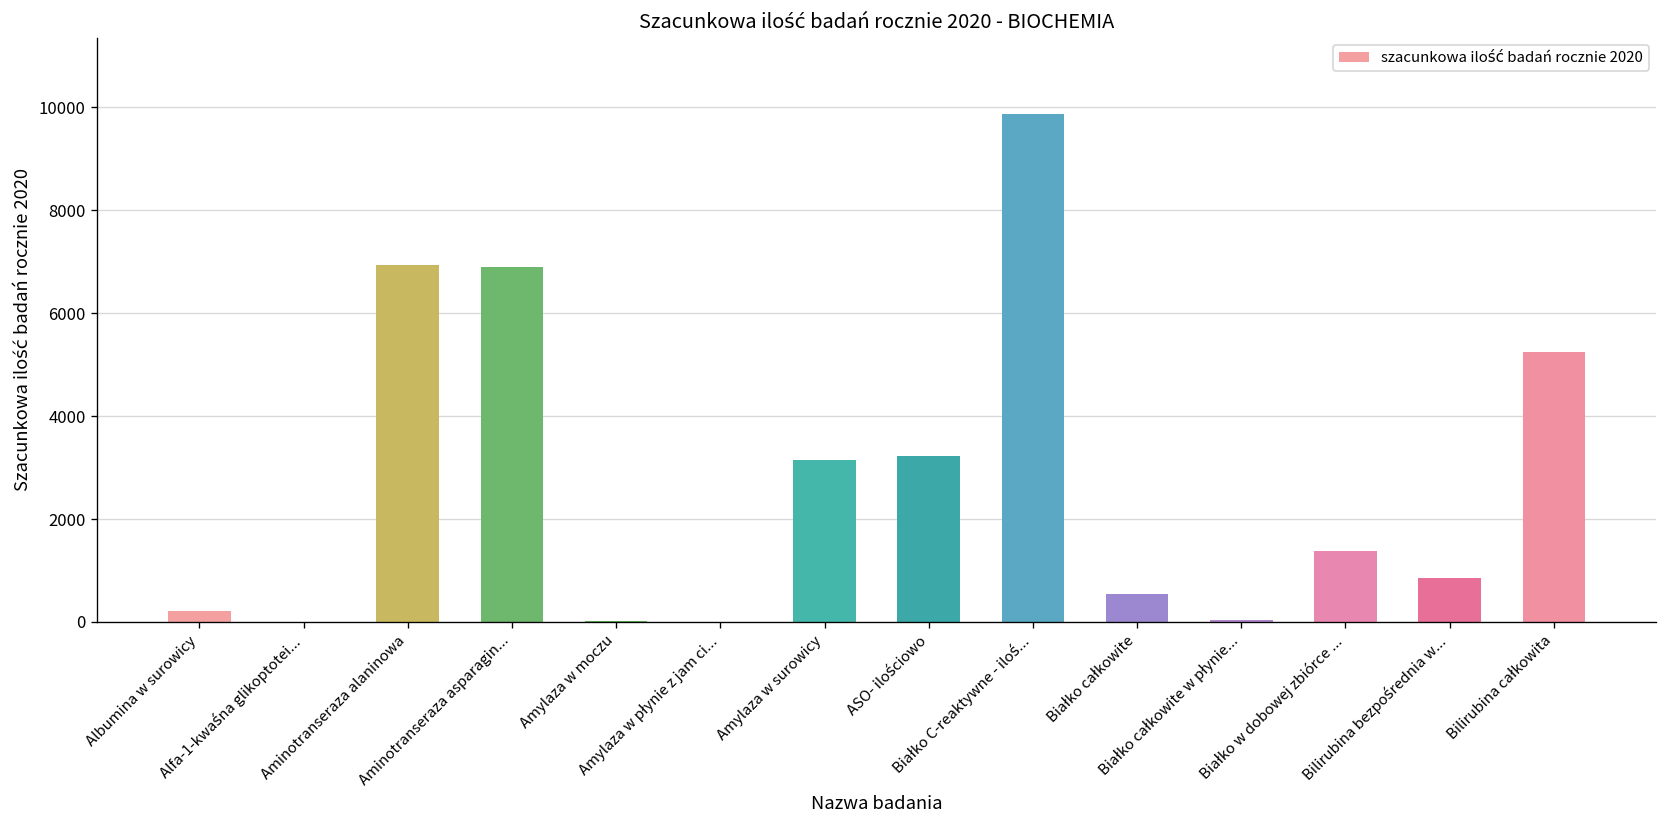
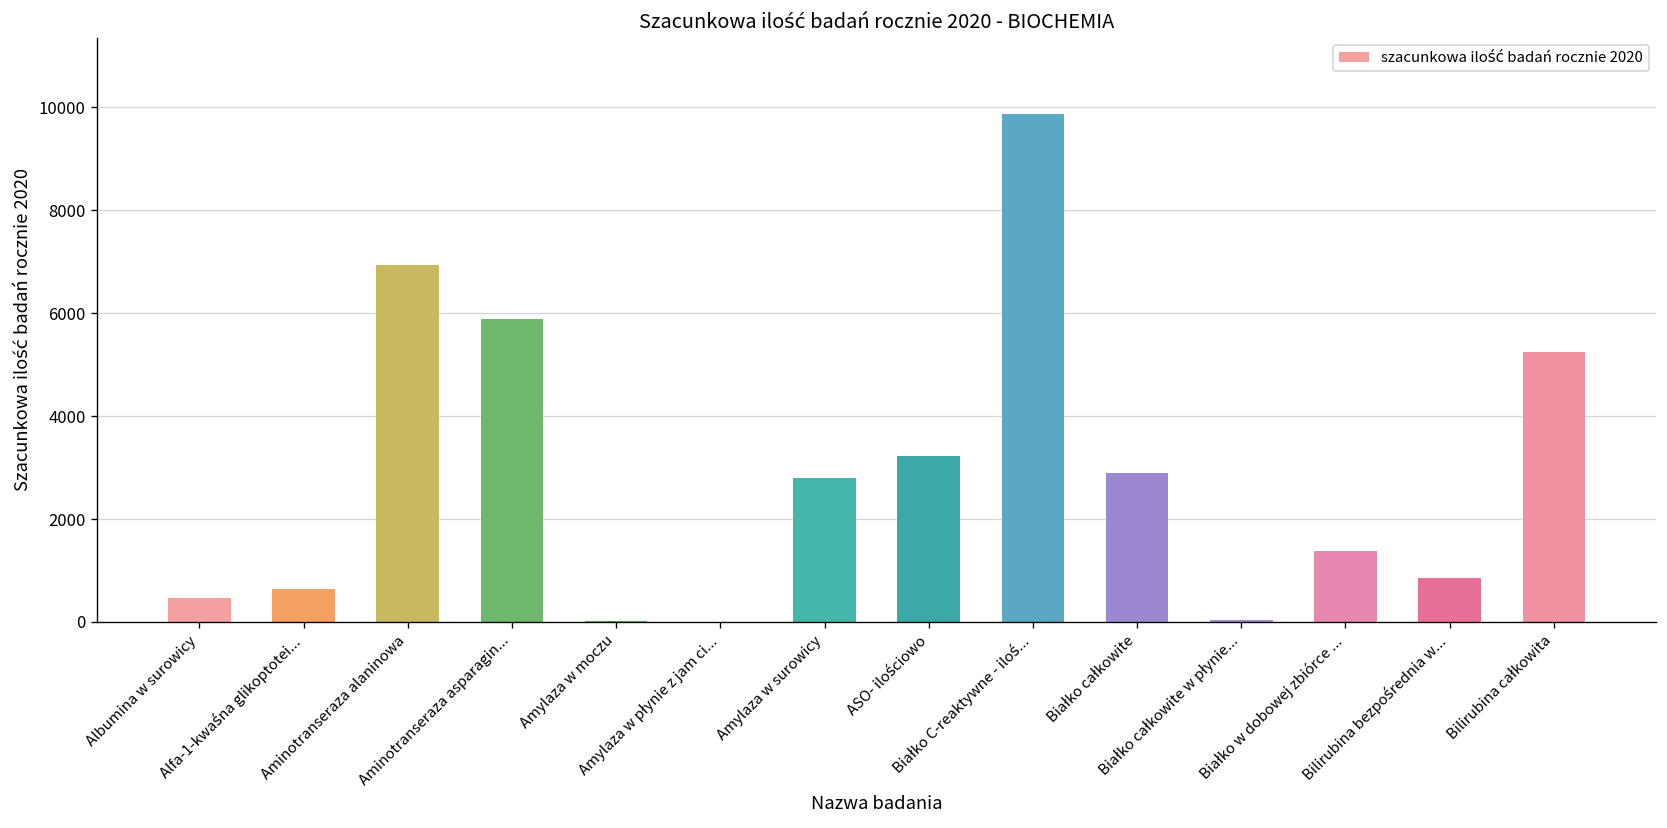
Albumina w surowicy: 200 -> 500
Alfa-1-kwaśna glikoptotei...: 0 -> 600
Aminotranseraza asparagin...: 6900 -> 5900
Amylaza w surowicy: 3100 -> 2800
Białko całkowite: 500 -> 2900
